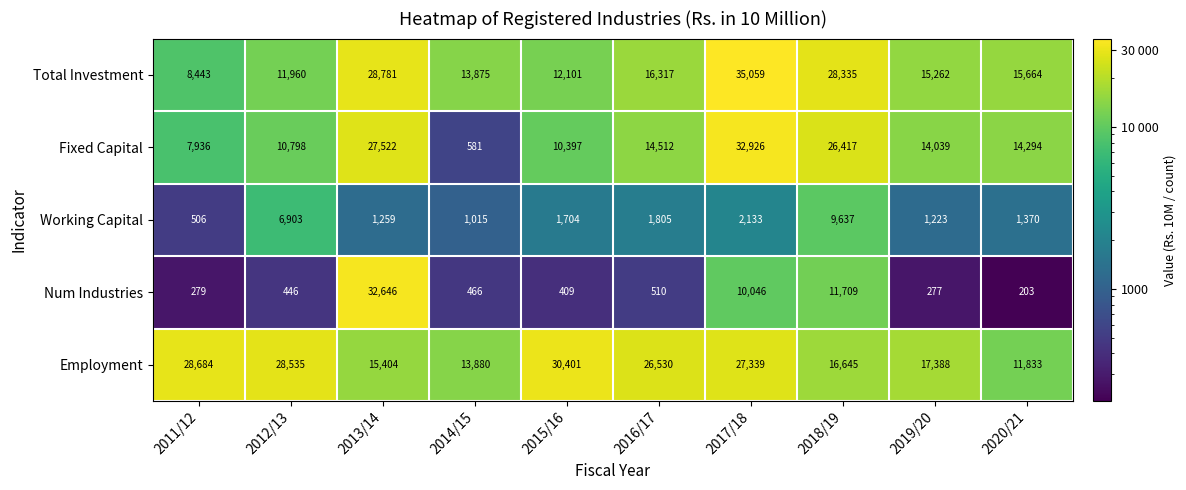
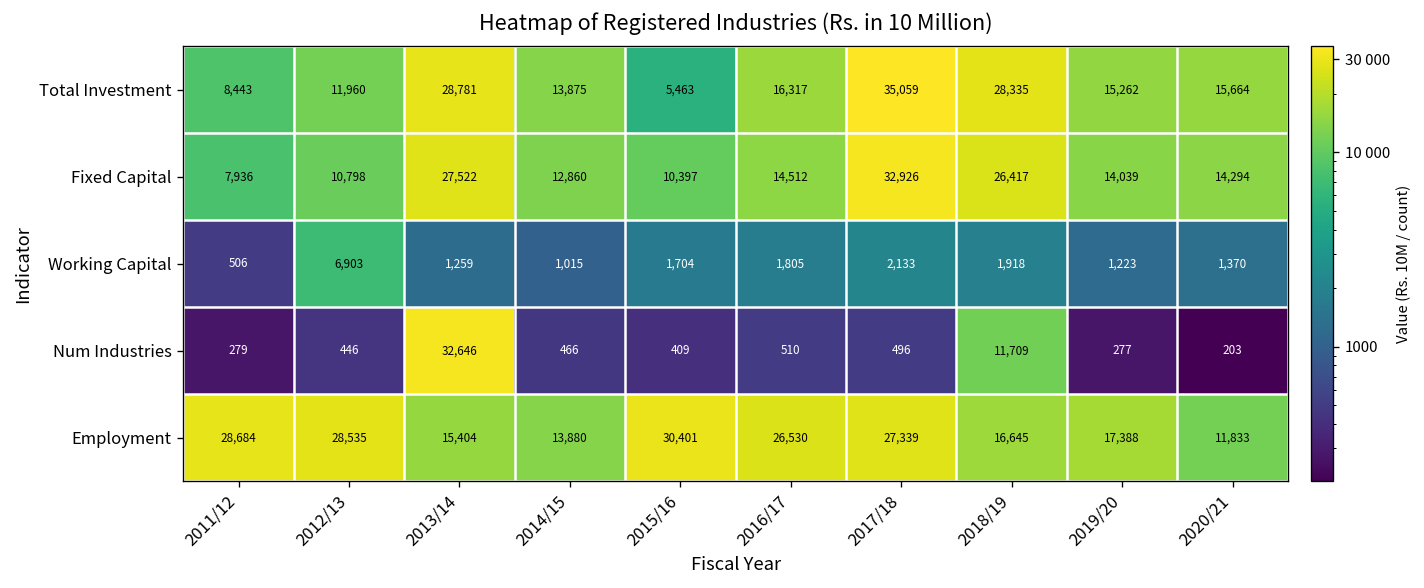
Total Investment, 2015/16: 12,101 -> 5,463
Fixed Capital, 2014/15: 581 -> 12,860
Working Capital, 2018/19: 9,637 -> 1,918
Num Industries, 2017/18: 10,046 -> 496
